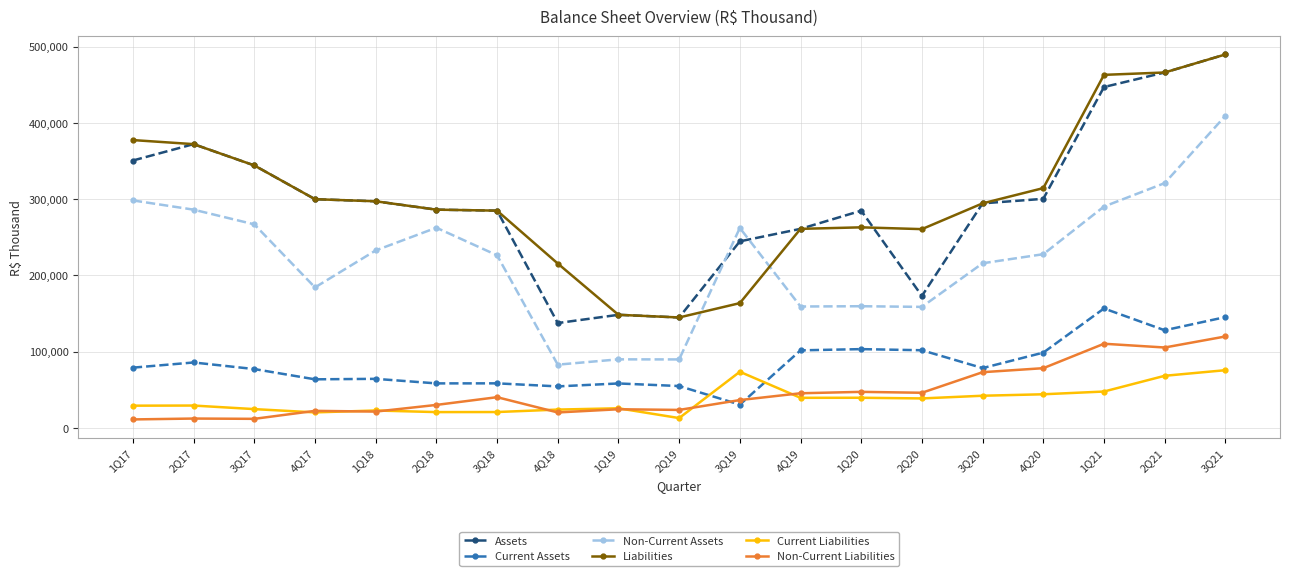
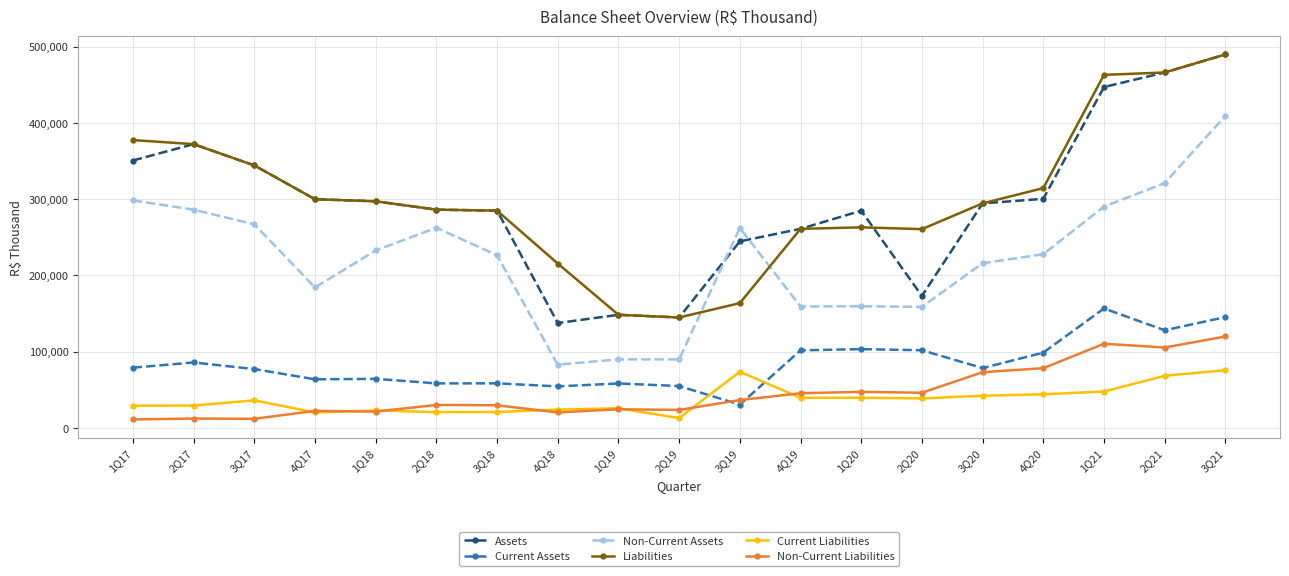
Current Liabilities, 3Q17: 20,000 -> 40,000
Non-Current Liabilities, 3Q18: 40,000 -> 30,000
